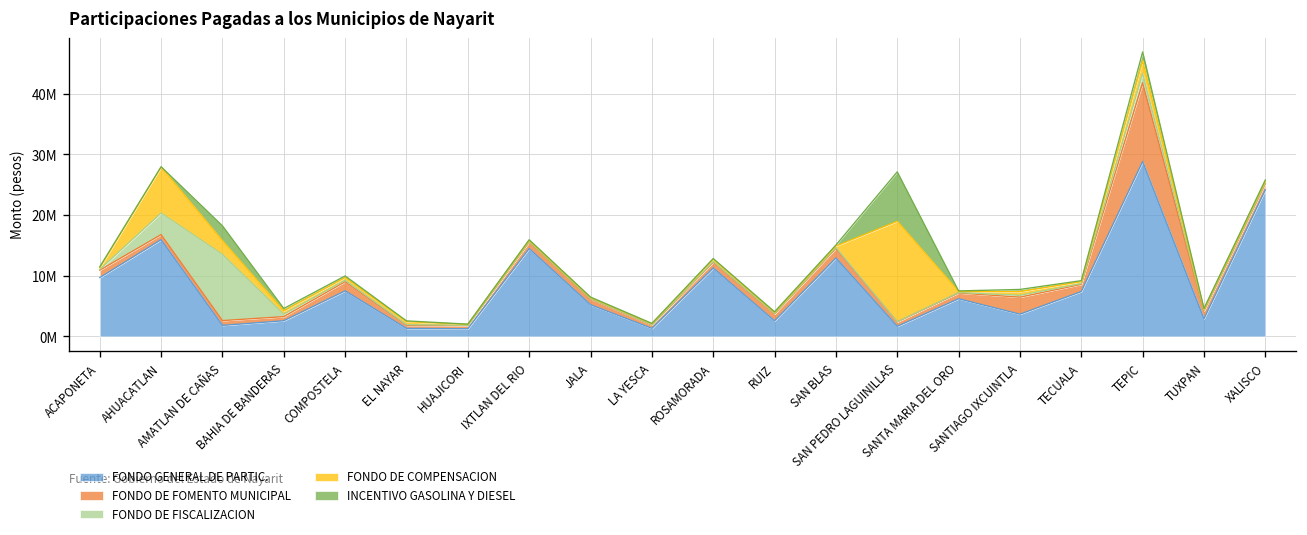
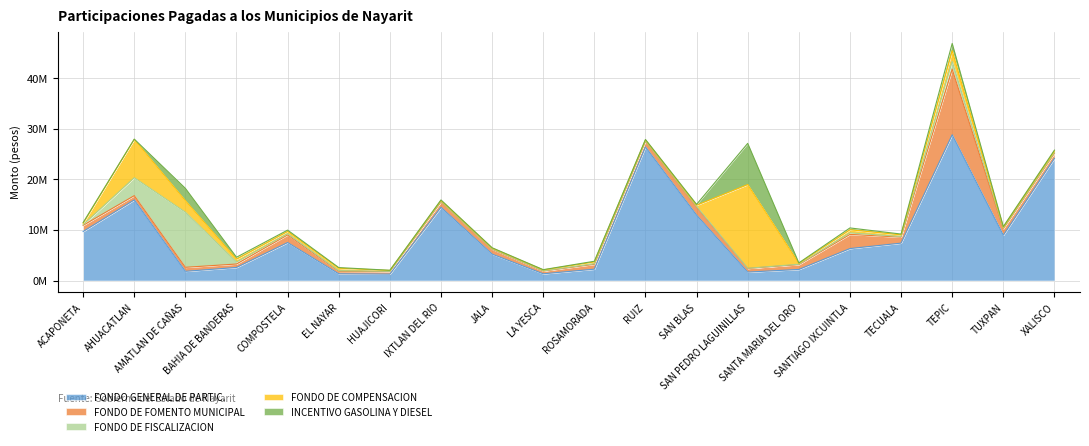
FONDO GENERAL DE PARTIC., ROSAMORADA: 11000000 -> 2000000
FONDO GENERAL DE PARTIC., RUIZ: 3000000 -> 26000000
FONDO GENERAL DE PARTIC., SANTA MARIA DEL ORO: 6000000 -> 2000000
FONDO GENERAL DE PARTIC., SANTIAGO IXCUINTLA: 4000000 -> 6000000
FONDO GENERAL DE PARTIC., TUXPAN: 3000000 -> 9000000
